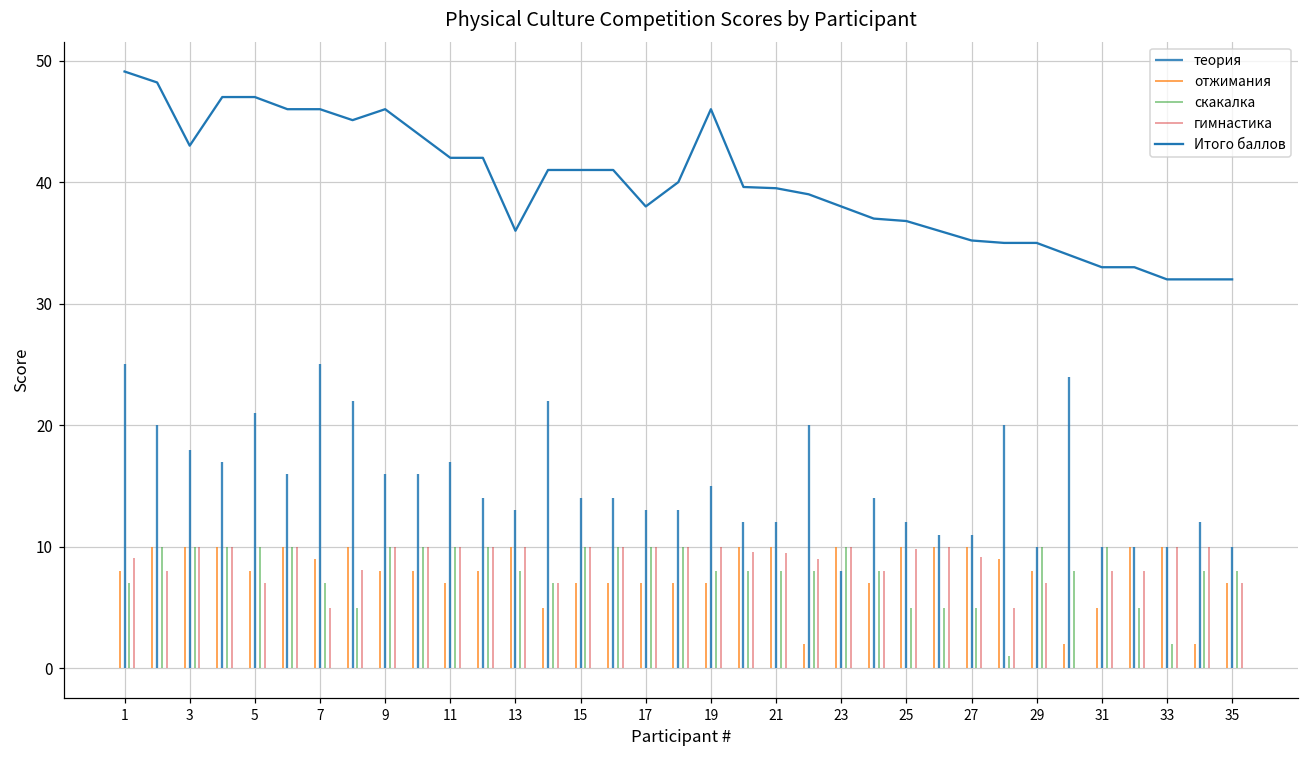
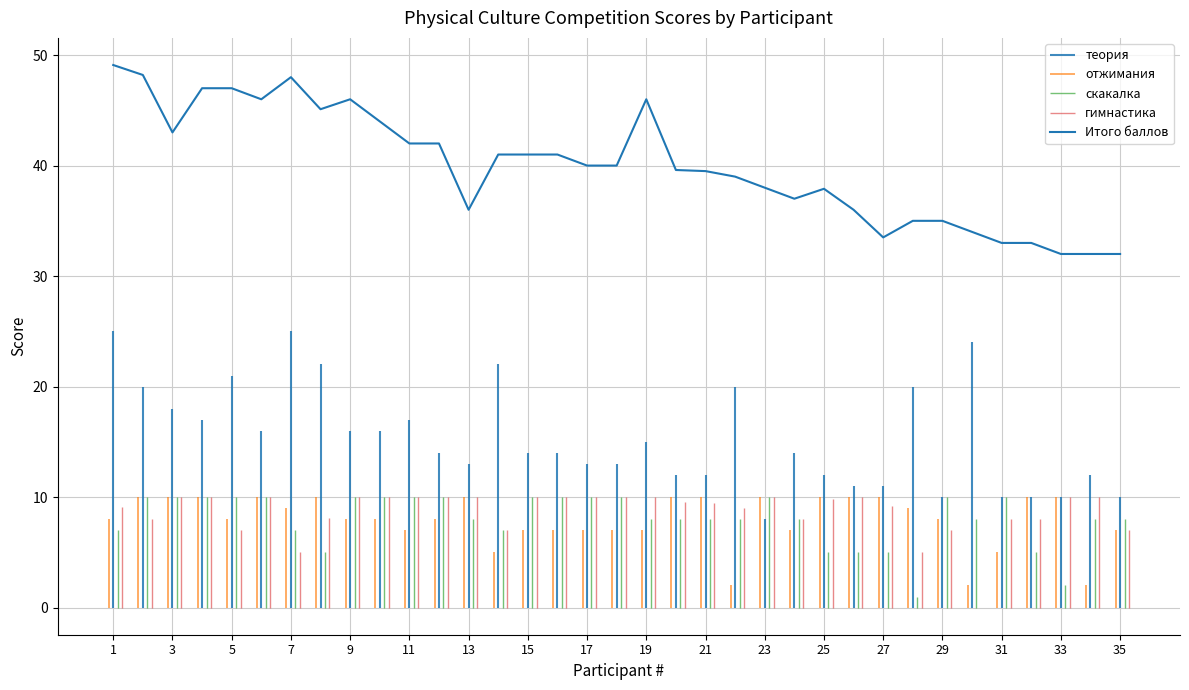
7: 46 -> 48
17: 38 -> 40
25: 36.8 -> 37.9
27: 35.2 -> 33.5
